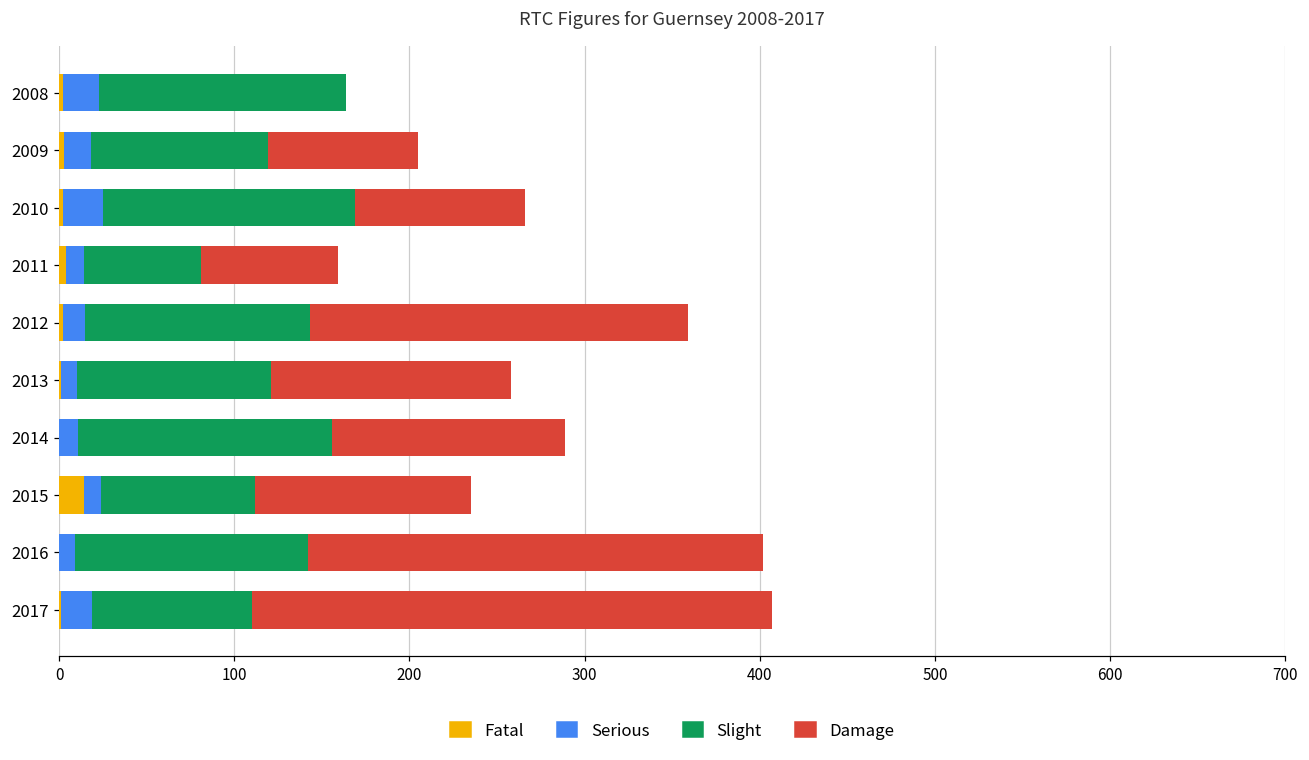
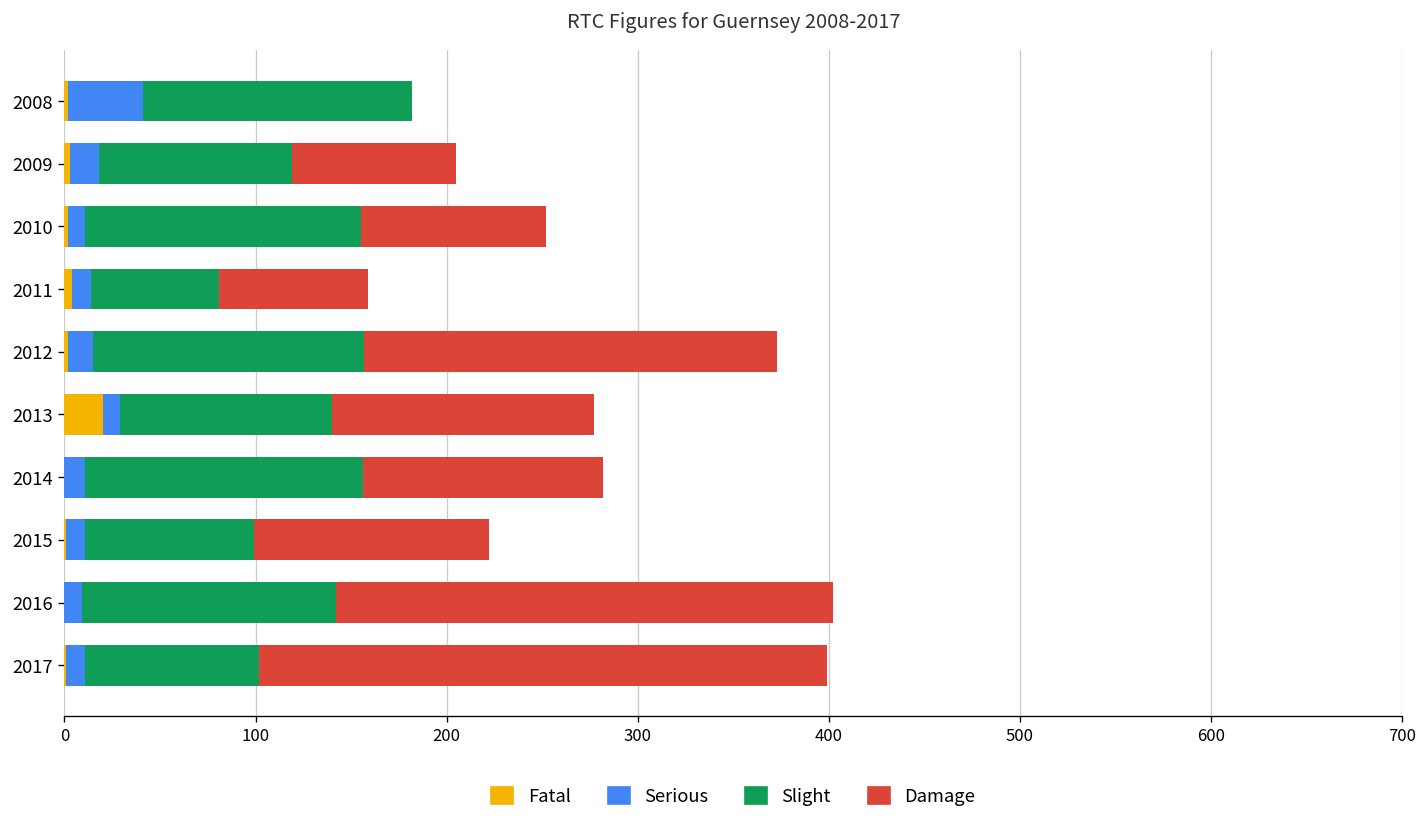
Serious, 2008: 21 -> 39
Serious, 2010: 23 -> 9
Slight, 2012: 128 -> 142
Fatal, 2013: 1 -> 20
Damage, 2014: 133 -> 126
Fatal, 2015: 14 -> 1
Serious, 2017: 18 -> 10
